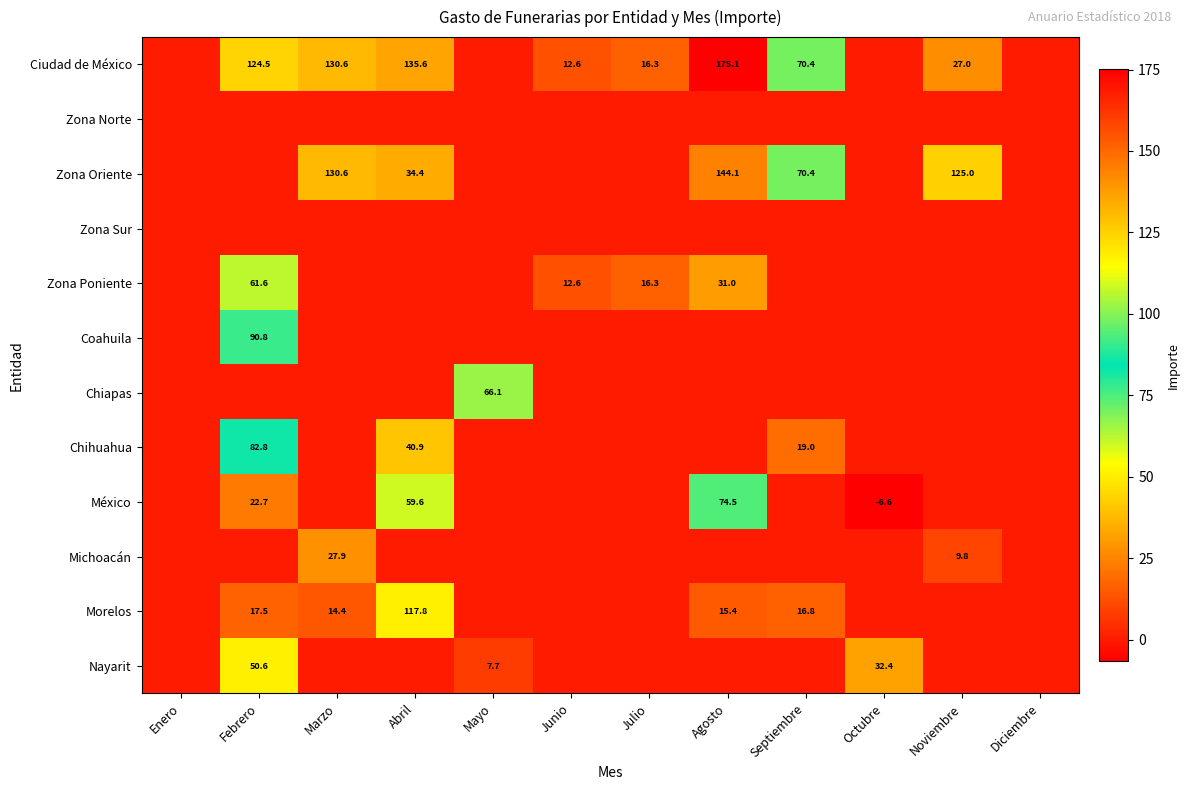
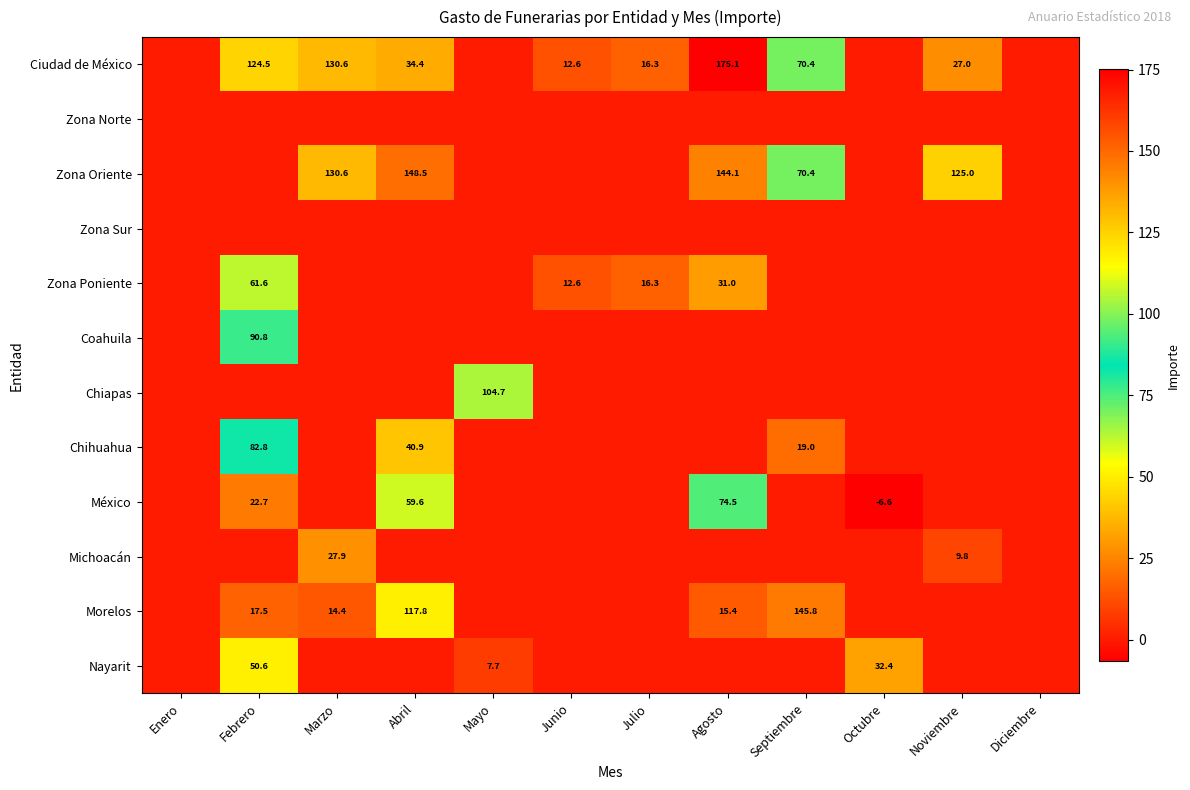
Ciudad de México, Abril: 135.6 -> 34.4
Zona Oriente, Abril: 34.4 -> 148.5
Chiapas, Mayo: 66.1 -> 104.7
Morelos, Septiembre: 16.8 -> 145.8
